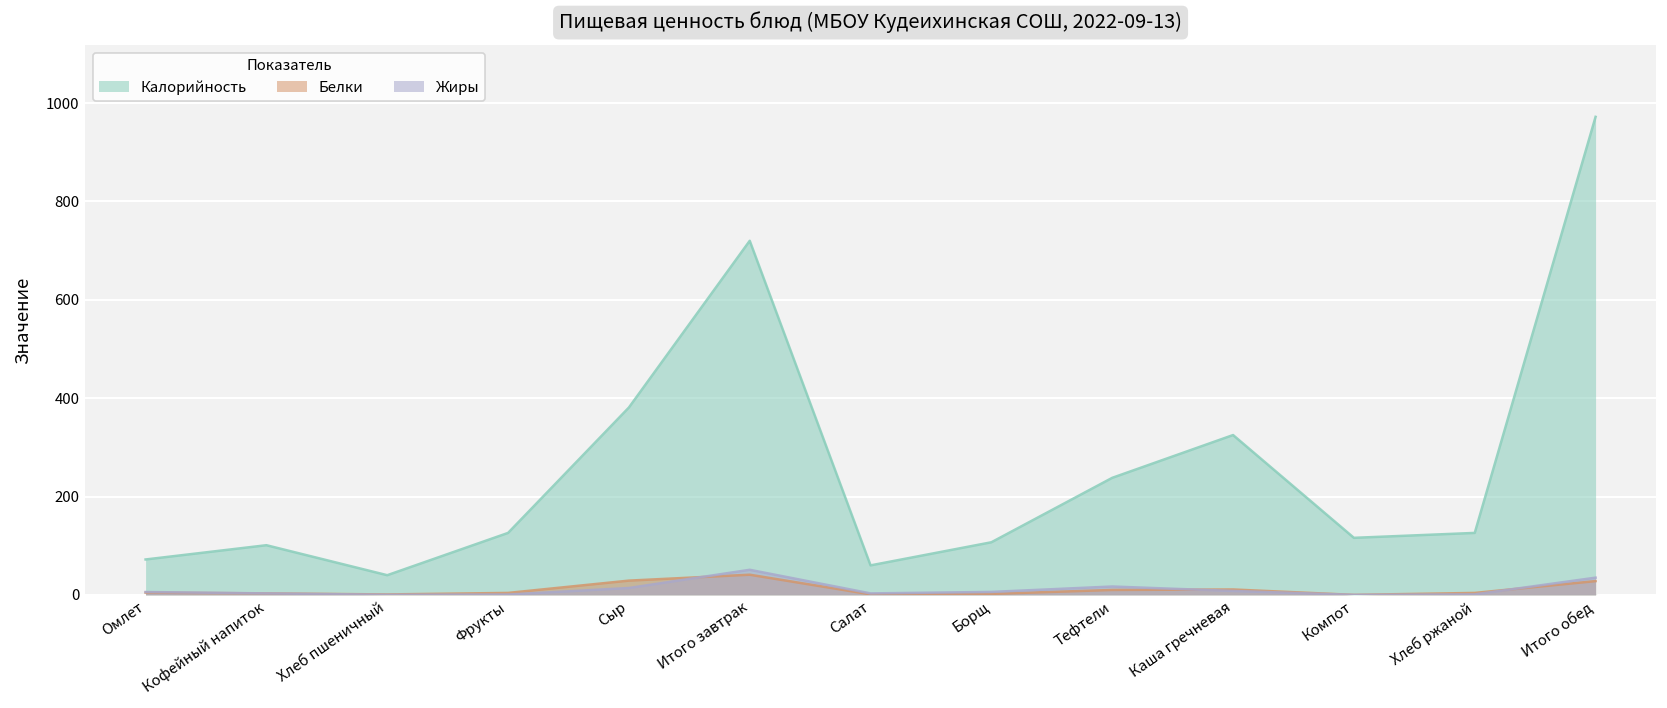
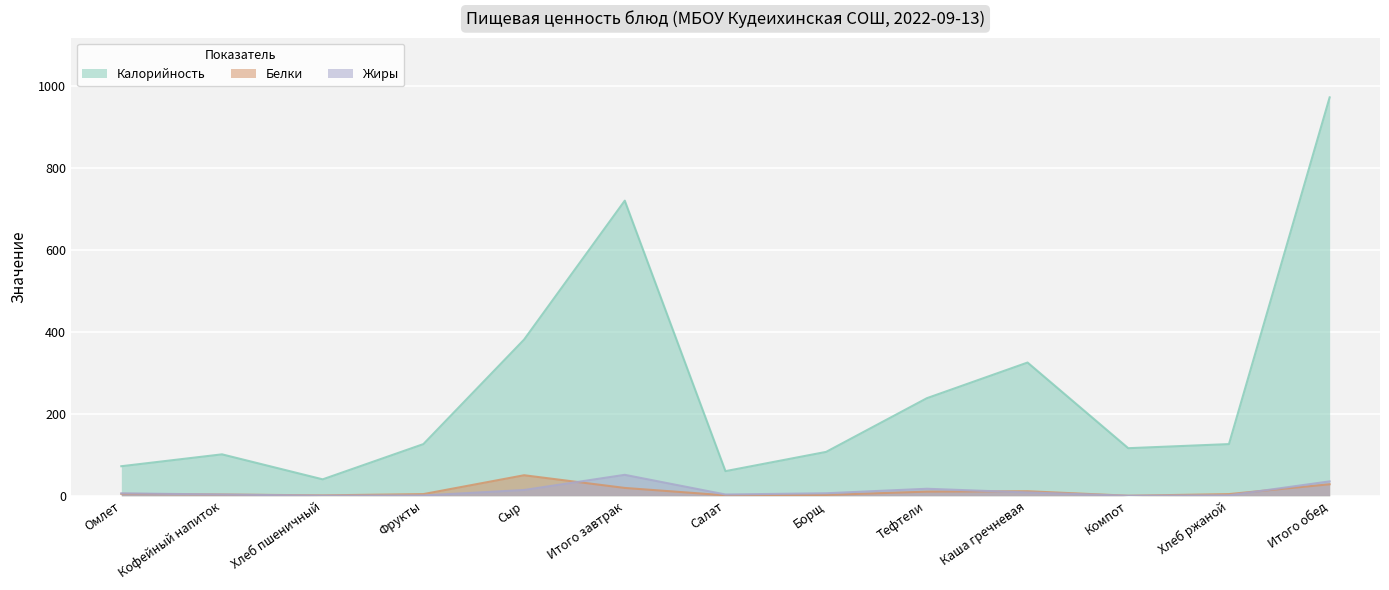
Белки, Сыр: 30 -> 50
Белки, Итого завтрак: 40 -> 20
